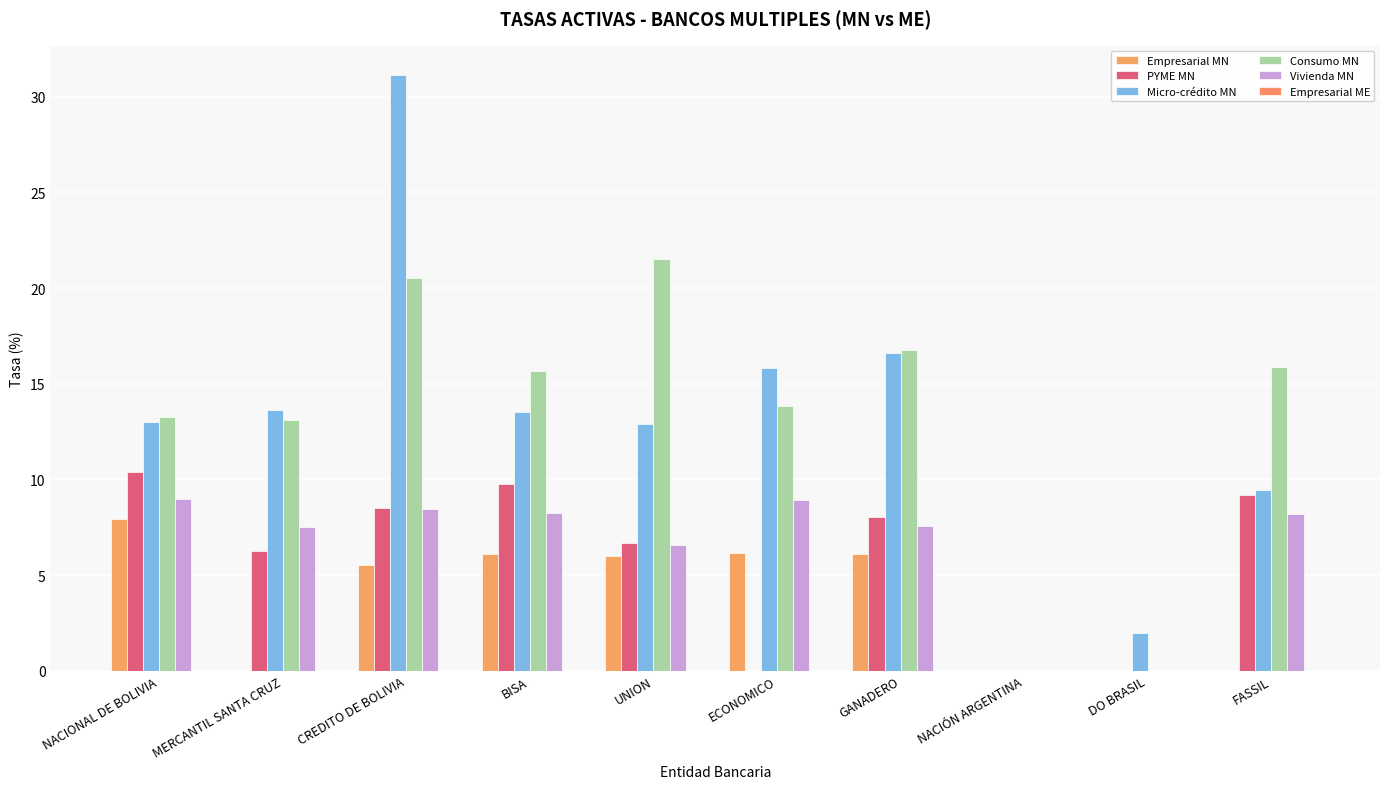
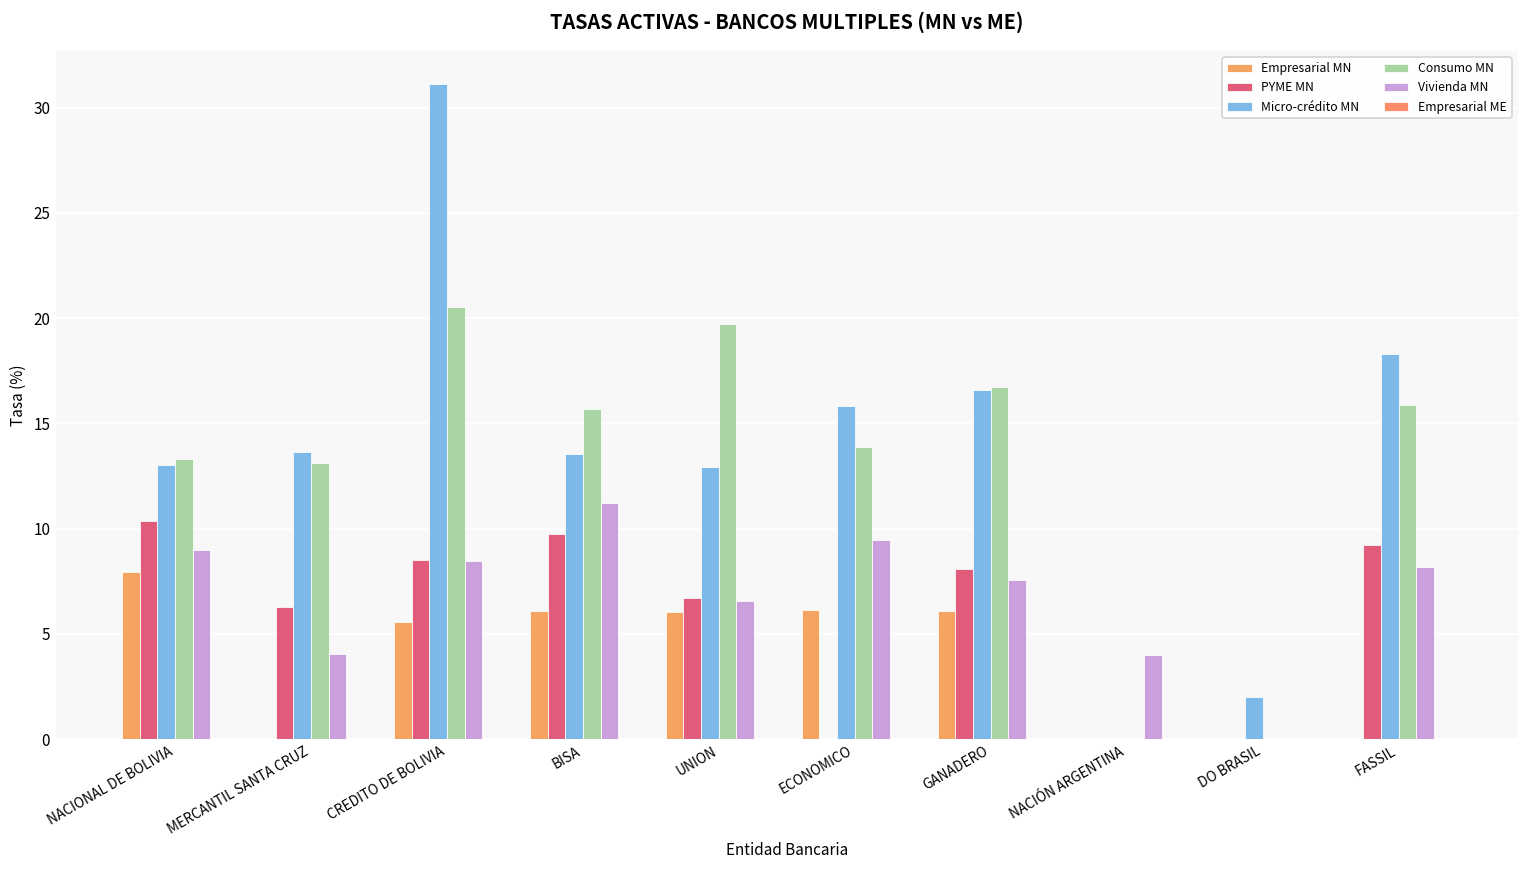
Vivienda MN, MERCANTIL SANTA CRUZ: 7.5 -> 4.0
Vivienda MN, BISA: 8.3 -> 11.2
Consumo MN, UNION: 21.5 -> 19.7
Vivienda MN, ECONOMICO: 8.9 -> 9.4
Vivienda MN, NACIÓN ARGENTINA: 0 -> 4
Micro-crédito MN, FASSIL: 9.5 -> 18.3
